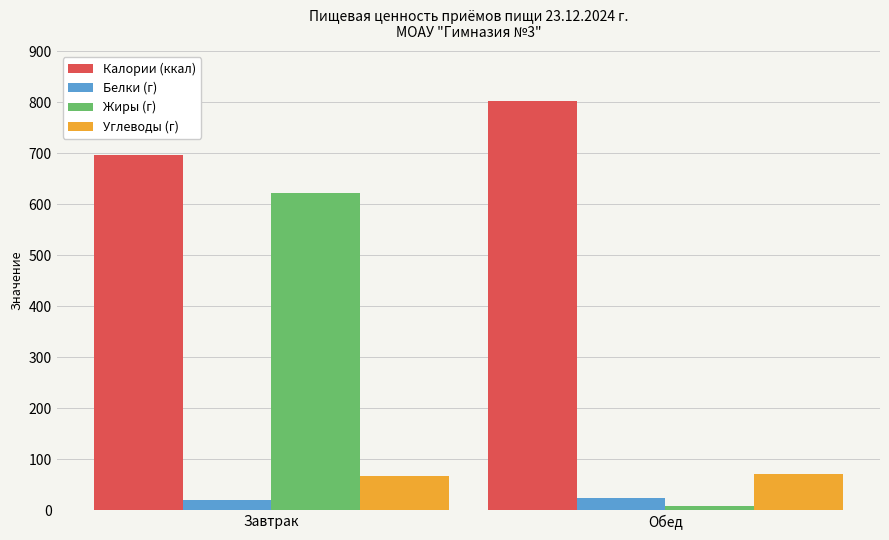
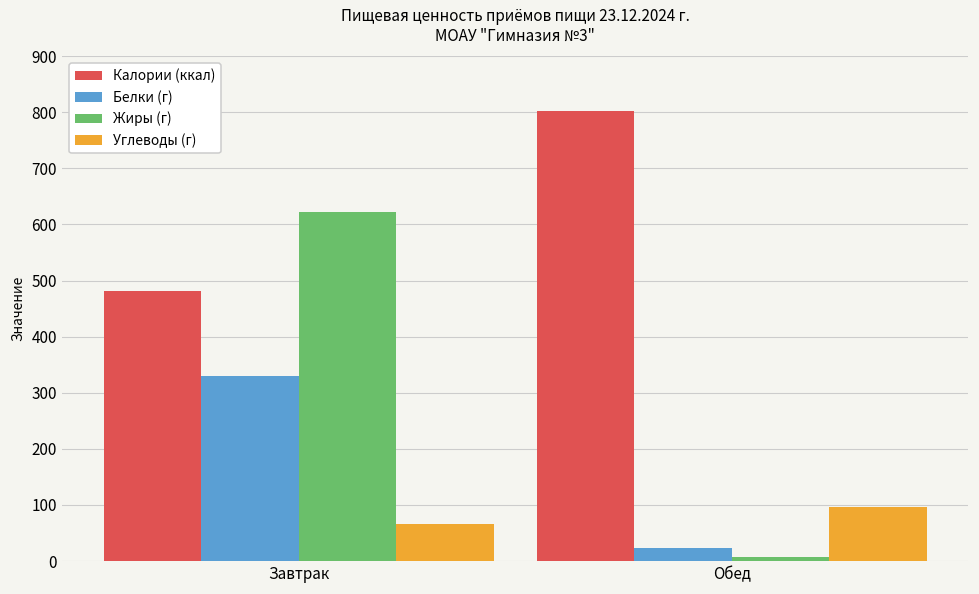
Калории (ккал), Завтрак: 700 -> 480
Белки (г), Завтрак: 20 -> 330
Углеводы (г), Обед: 70 -> 100
